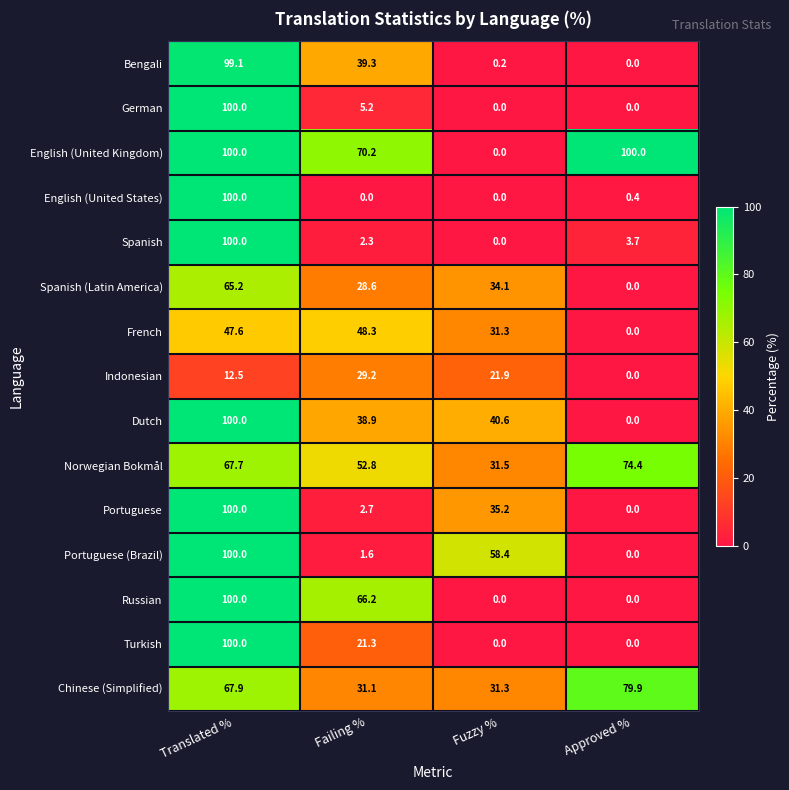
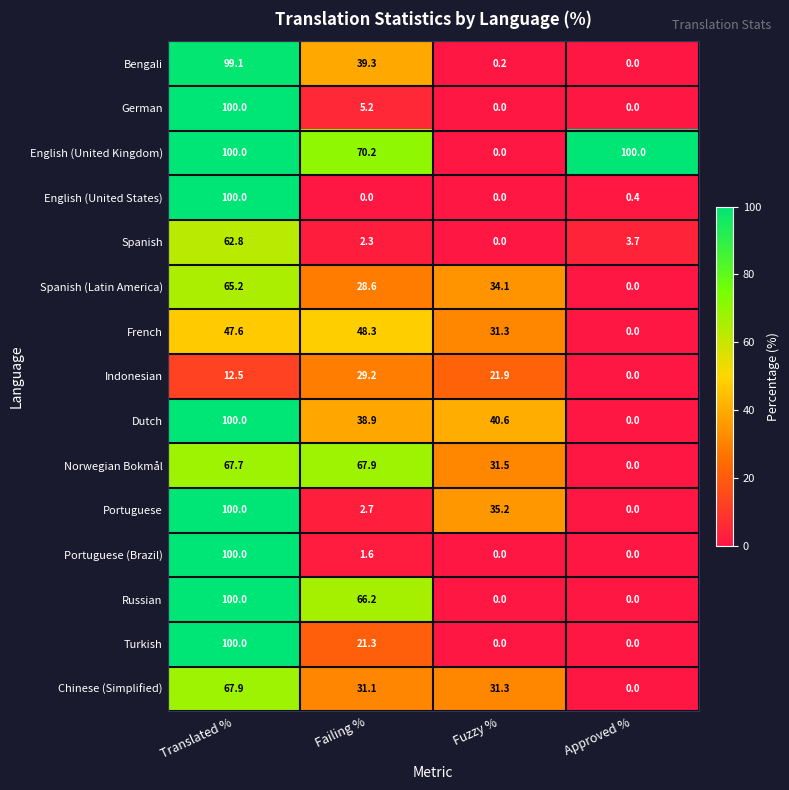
Spanish, Translated %: 100.0 -> 62.8
Norwegian Bokmål, Failing %: 52.8 -> 67.9
Norwegian Bokmål, Approved %: 74.4 -> 0.0
Portuguese (Brazil), Fuzzy %: 58.4 -> 0.0
Chinese (Simplified), Approved %: 79.9 -> 0.0
